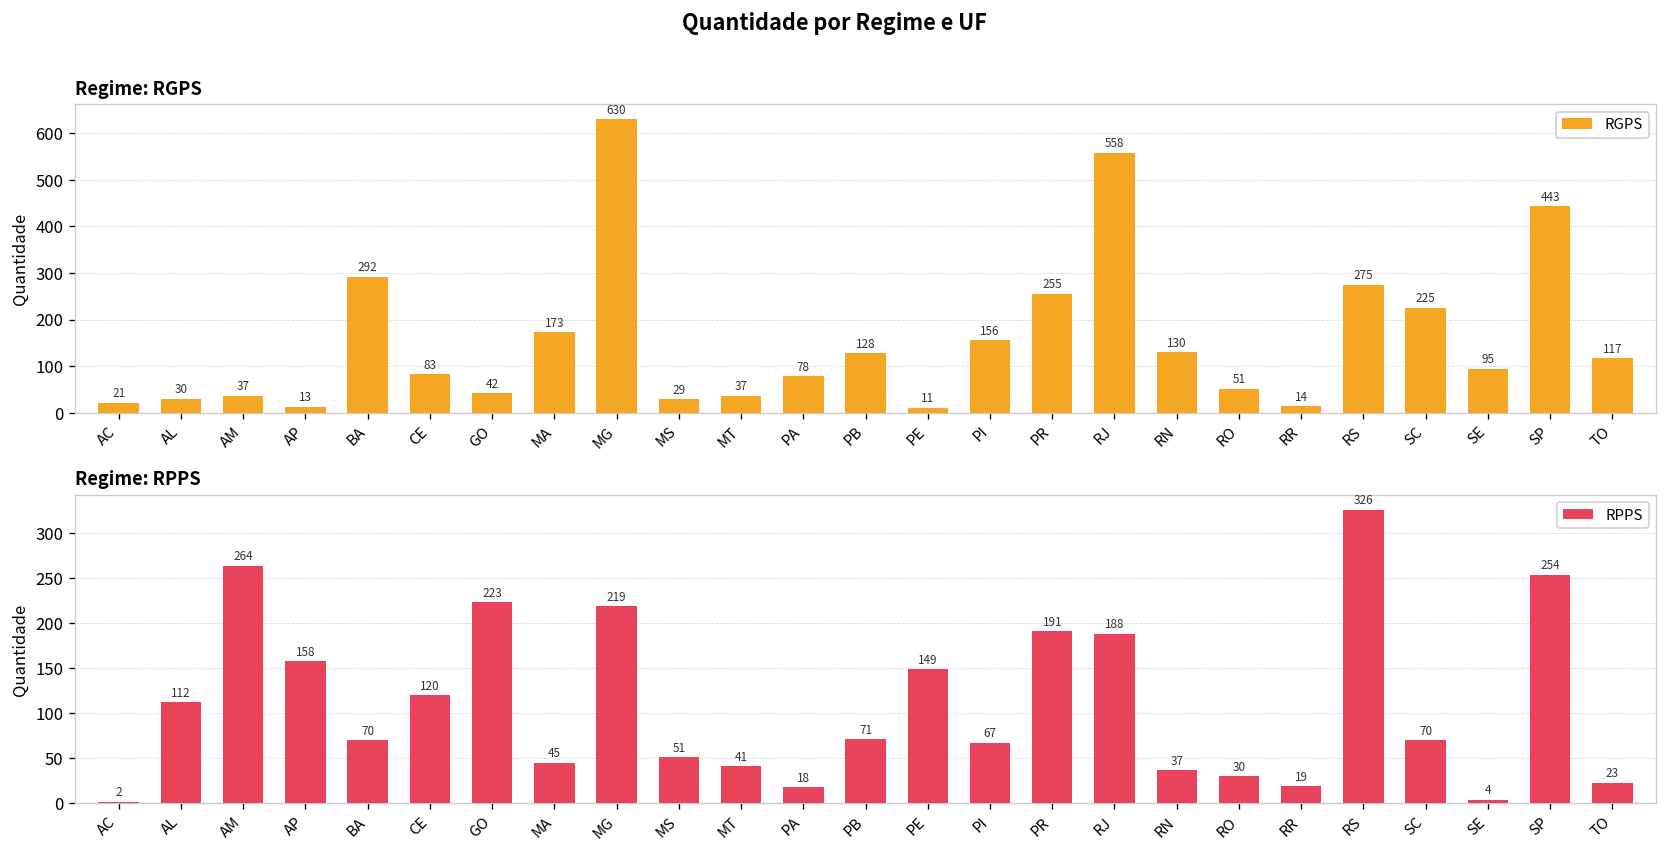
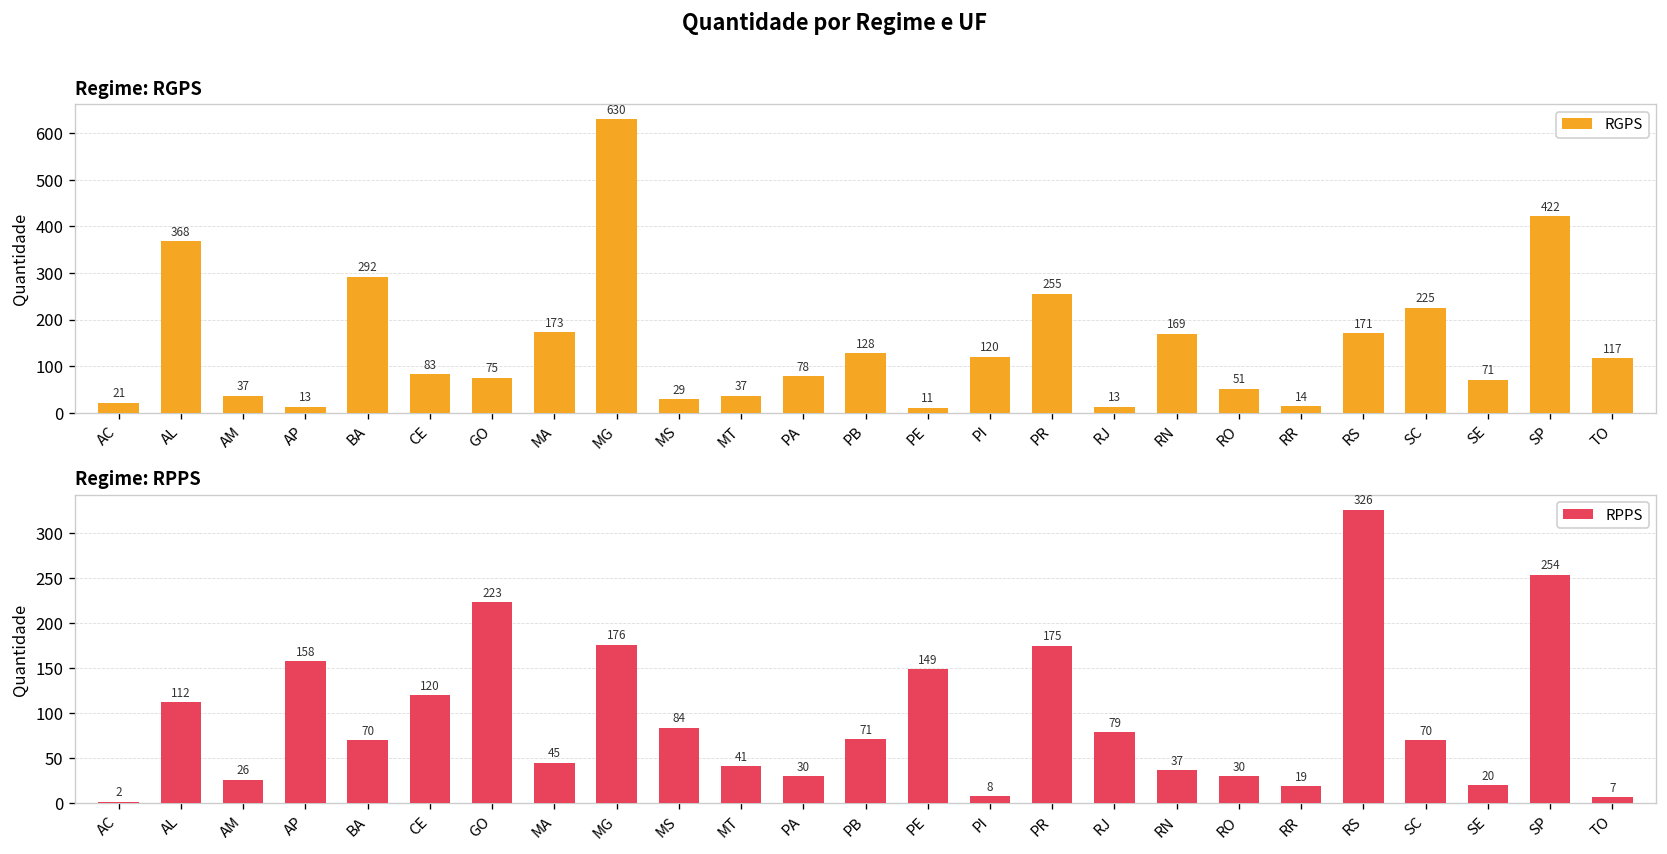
Regime: RGPS, AL: 30 -> 368
Regime: RGPS, GO: 42 -> 75
Regime: RGPS, PI: 156 -> 120
Regime: RGPS, RJ: 558 -> 13
Regime: RGPS, RN: 130 -> 169
Regime: RGPS, RS: 275 -> 171
Regime: RGPS, SE: 95 -> 71
Regime: RGPS, SP: 443 -> 422
Regime: RPPS, AM: 264 -> 26
Regime: RPPS, MG: 219 -> 176
Regime: RPPS, MS: 51 -> 84
Regime: RPPS, PA: 18 -> 30
Regime: RPPS, PI: 67 -> 8
Regime: RPPS, PR: 191 -> 175
Regime: RPPS, RJ: 188 -> 79
Regime: RPPS, SE: 4 -> 20
Regime: RPPS, TO: 23 -> 7
